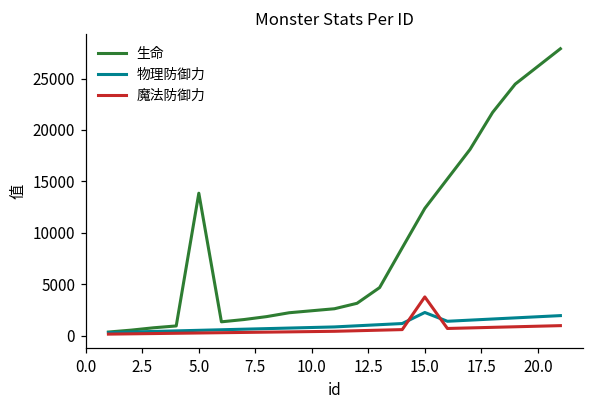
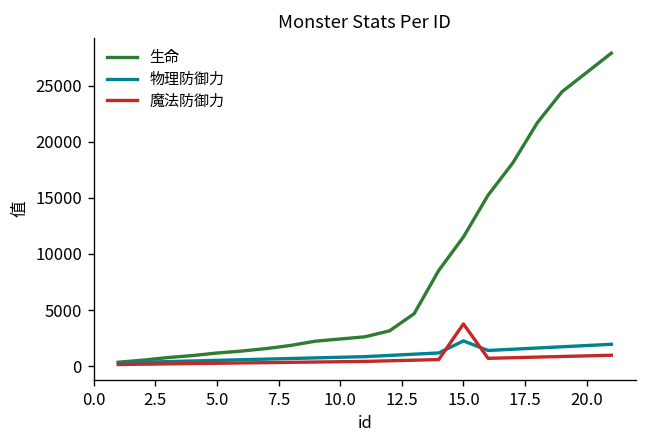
生命, 5.0: 14000 -> 1000
生命, 15.0: 12400 -> 11500
